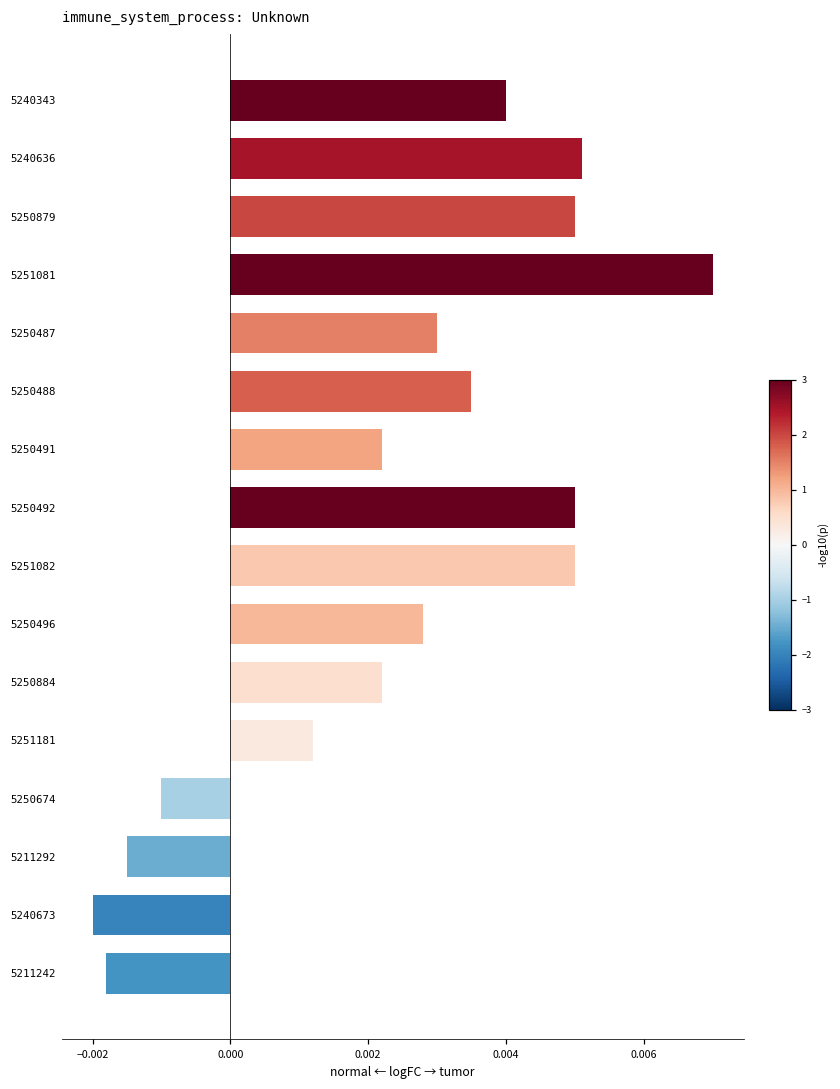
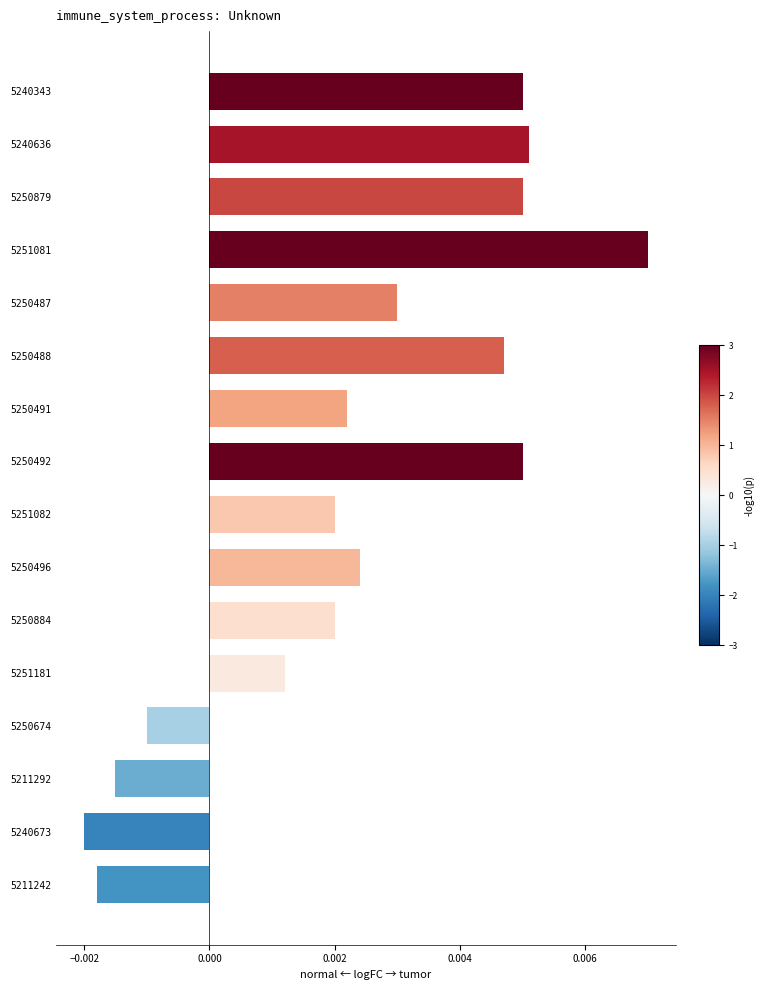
5240343: 0.004 -> 0.005
5250488: 0.0035 -> 0.0047
5251082: 0.005 -> 0.002
5250496: 0.0028 -> 0.0024
5250884: 0.0022 -> 0.0020
